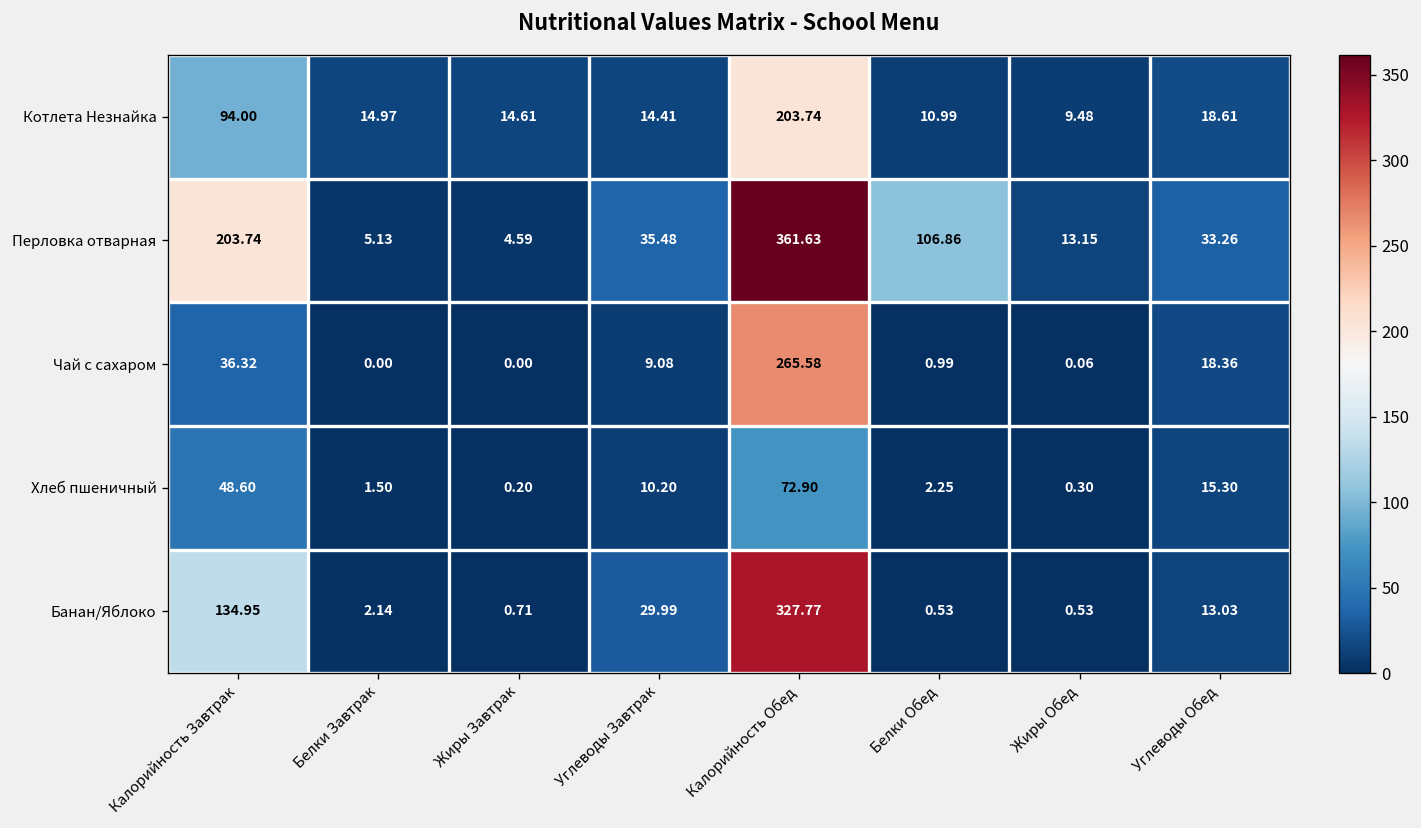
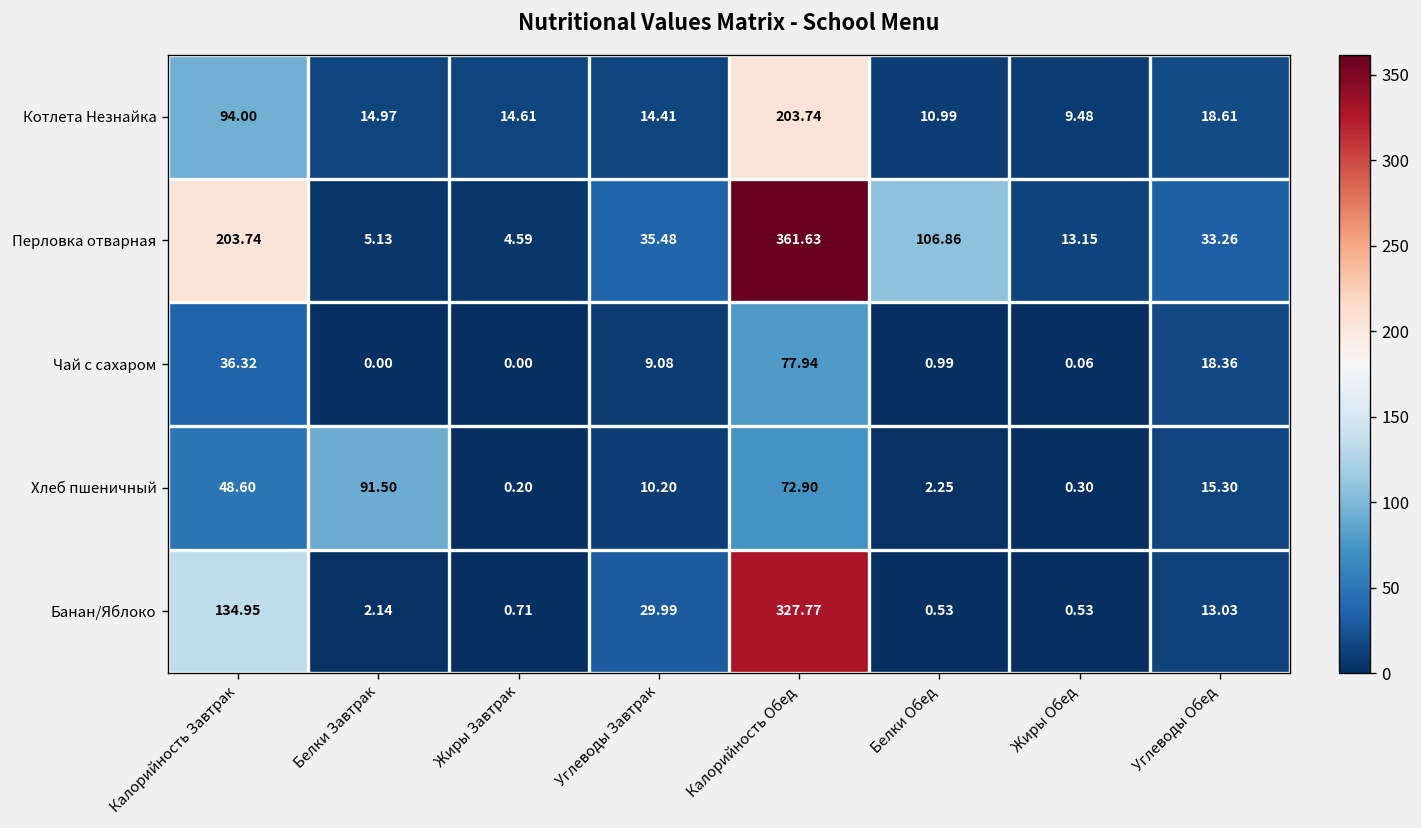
Чай с сахаром, Калорийность Обед: 265.58 -> 77.94
Хлеб пшеничный, Белки Завтрак: 1.50 -> 91.50
